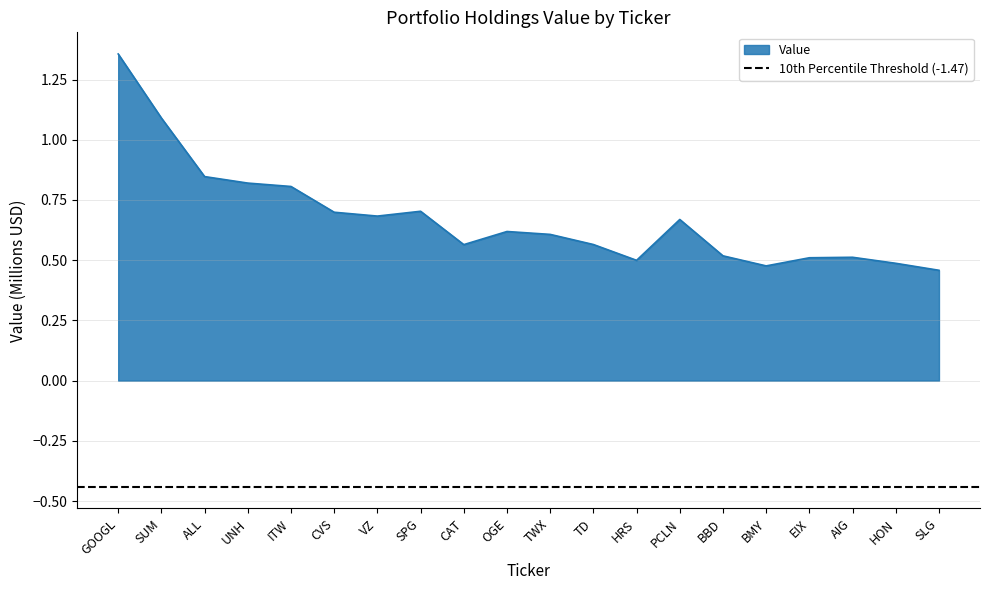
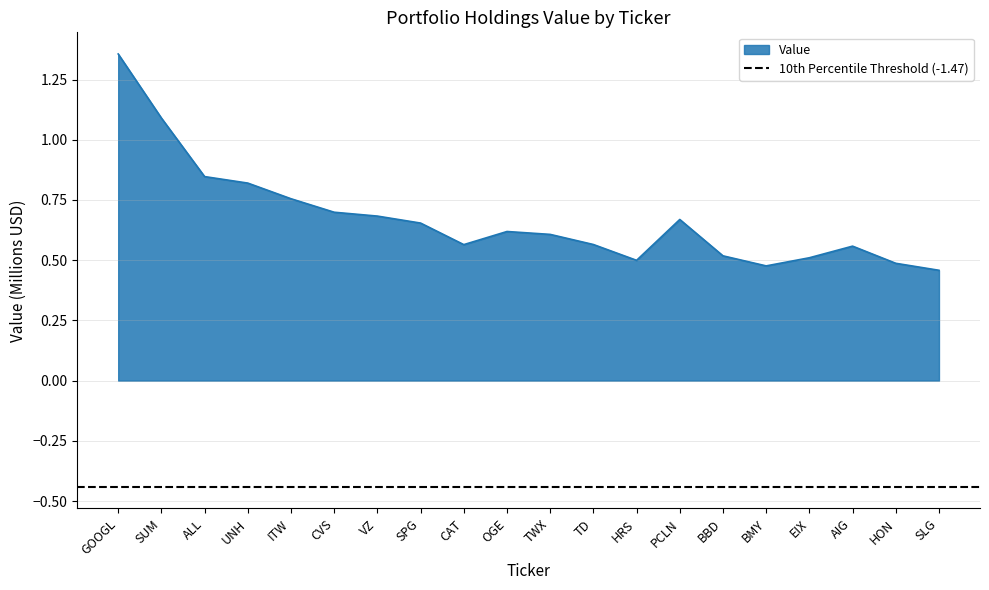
ITW: 0.81 -> 0.76
SPG: 0.70 -> 0.65
AIG: 0.51 -> 0.56
